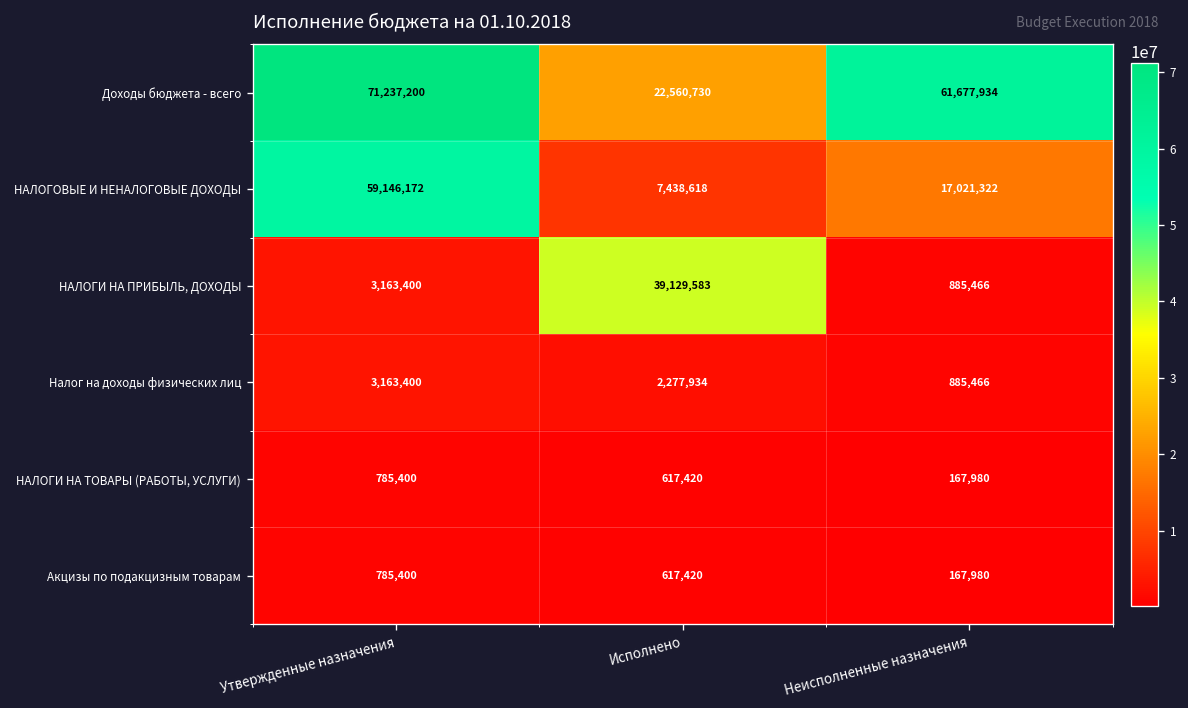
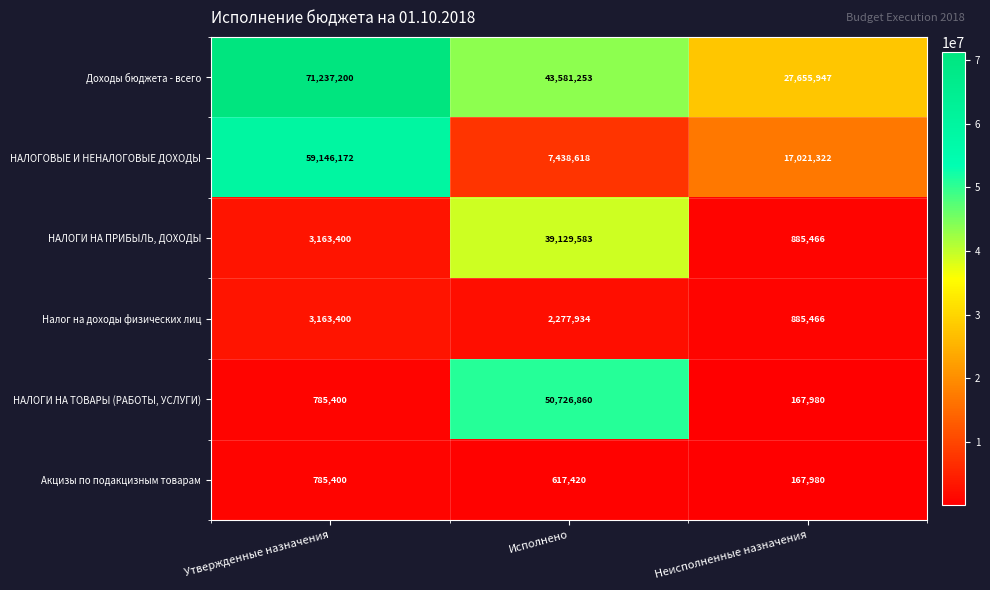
Доходы бюджета - всего, Исполнено: 22,560,730 -> 43,581,253
Доходы бюджета - всего, Неисполненные назначения: 61,677,934 -> 27,655,947
НАЛОГИ НА ТОВАРЫ (РАБОТЫ, УСЛУГИ), Исполнено: 617,420 -> 50,726,860
